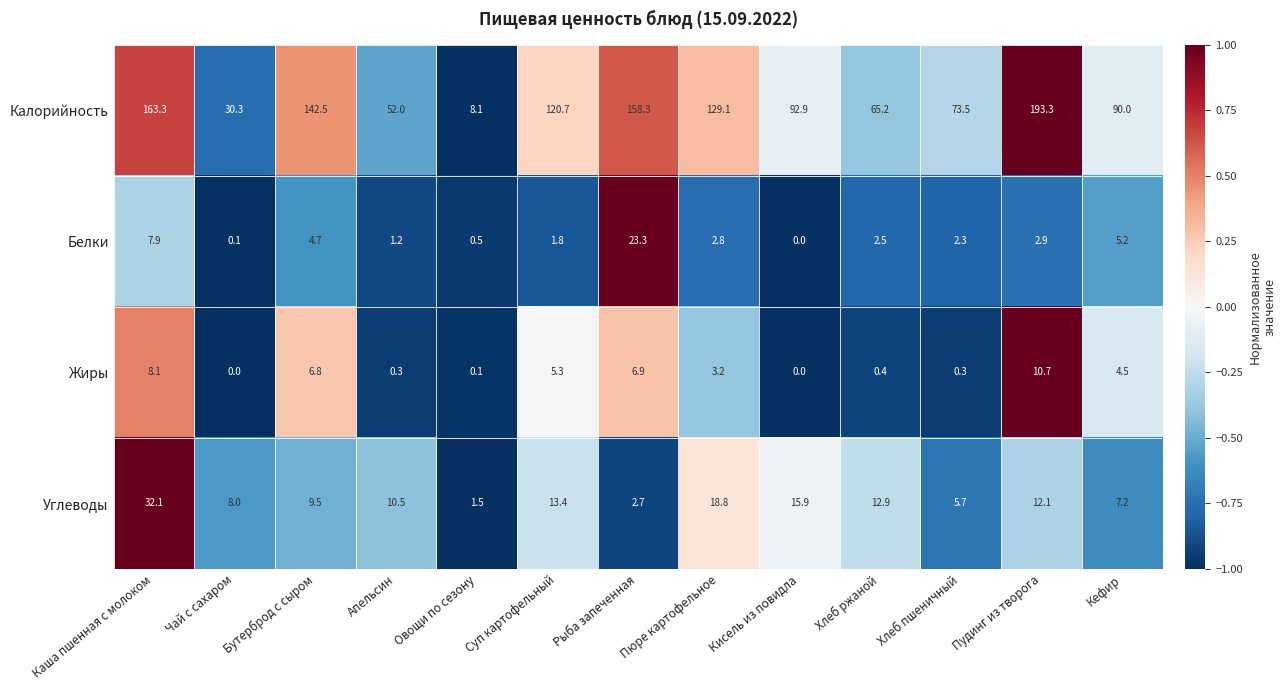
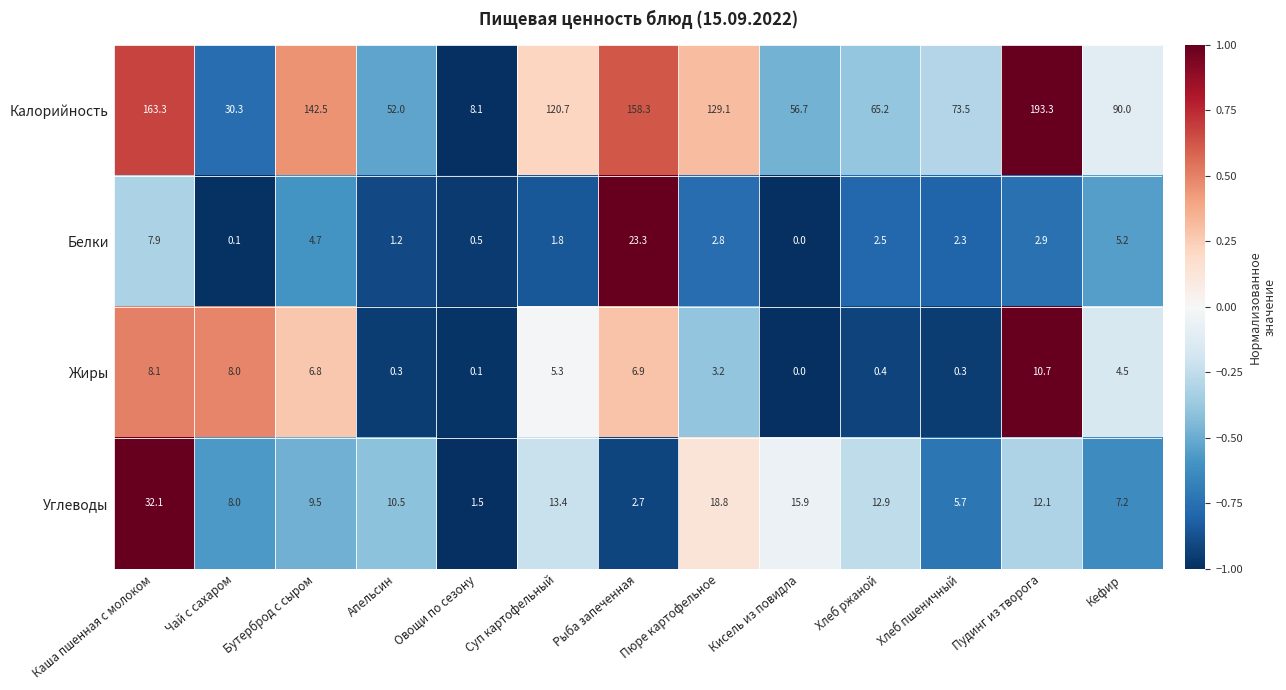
Калорийность, Кисель из повидла: 92.9 -> 56.7
Жиры, Чай с сахаром: 0.0 -> 8.0
